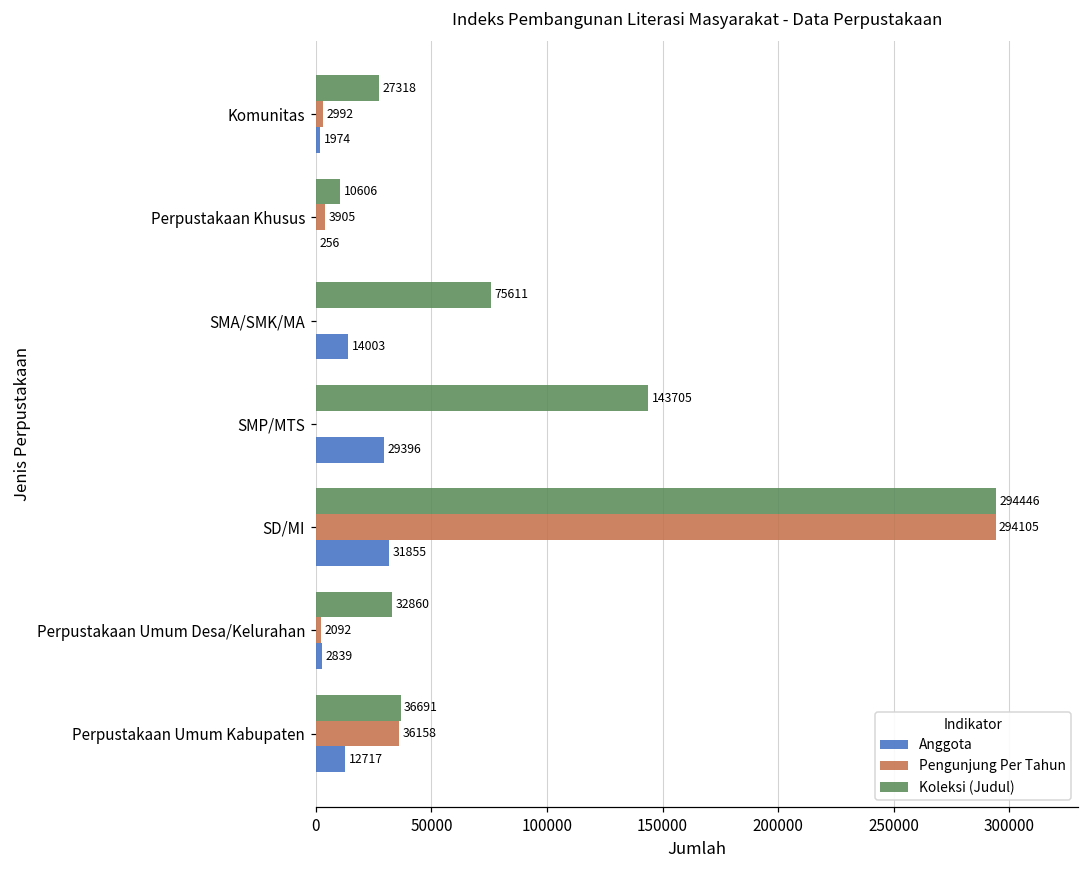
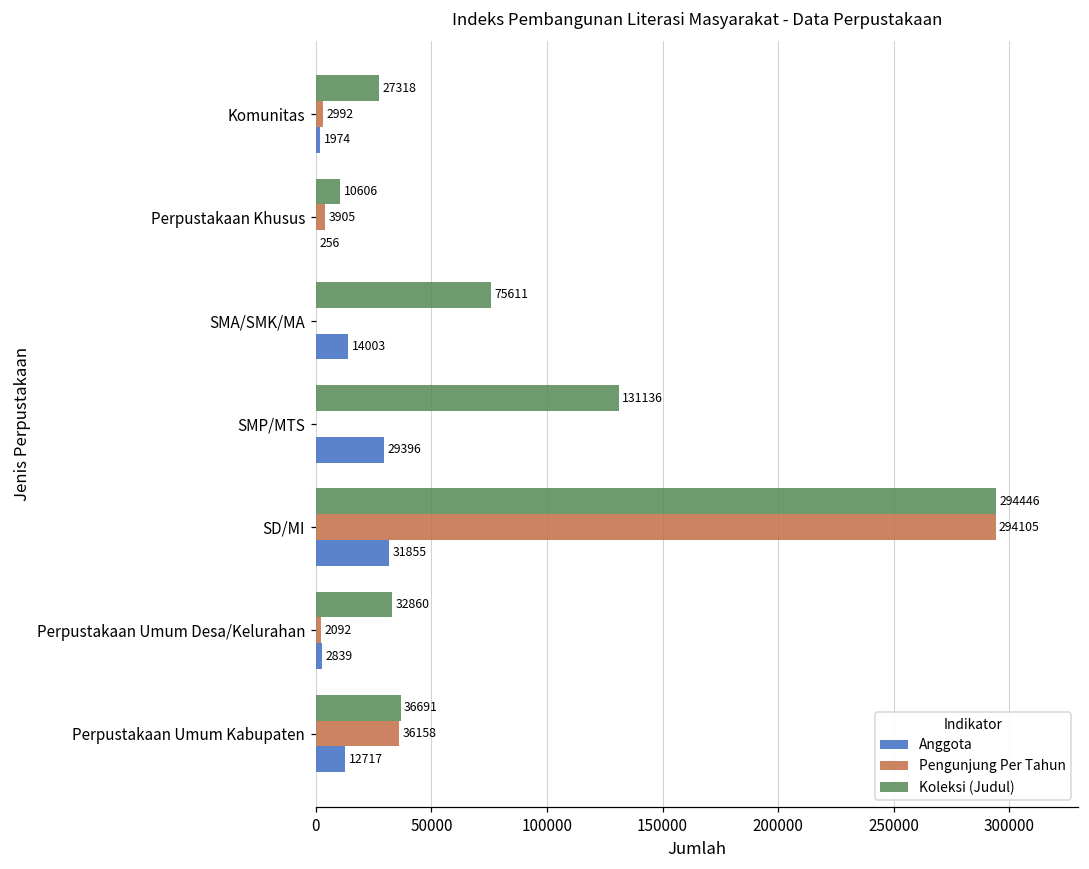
Koleksi (Judul), SMP/MTS: 143705 -> 131136
